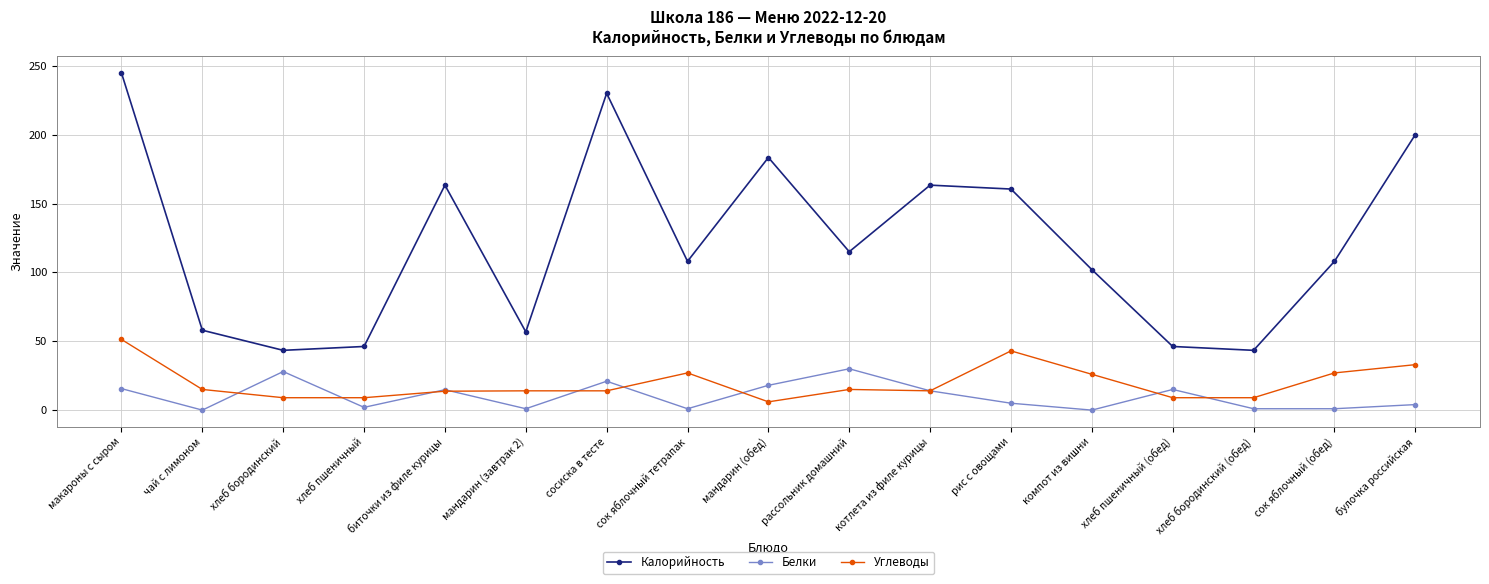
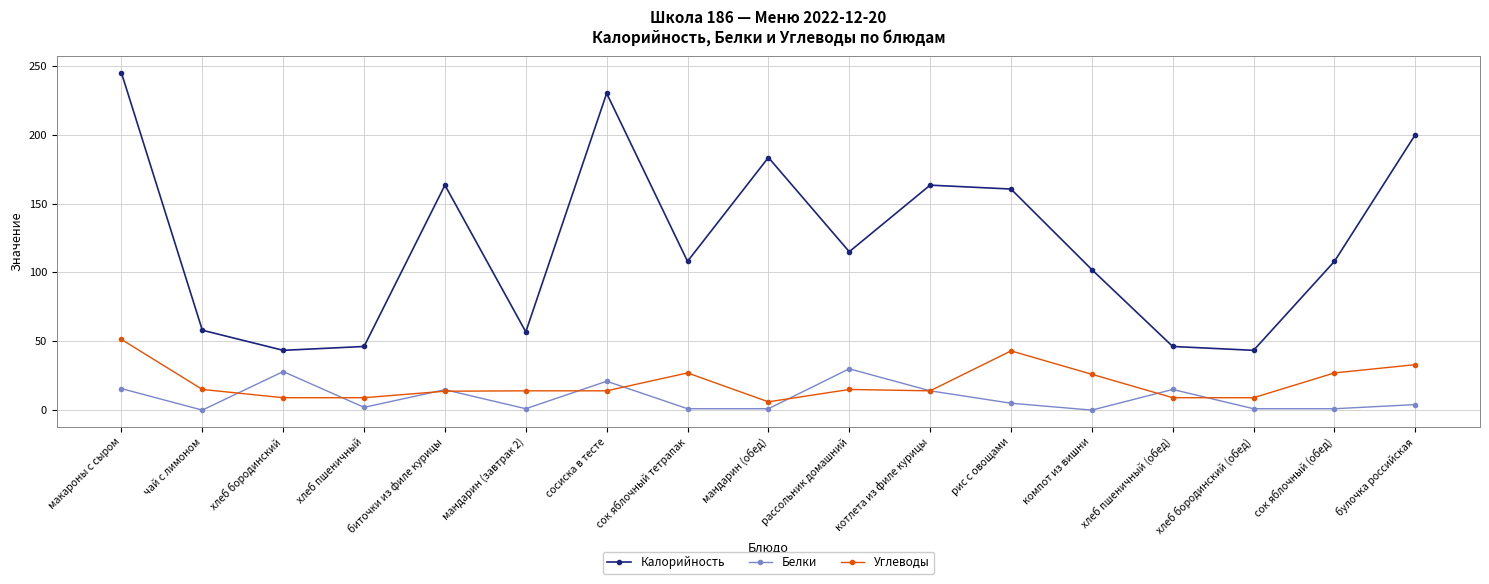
Белки, мандарин (обед): 18 -> 1
